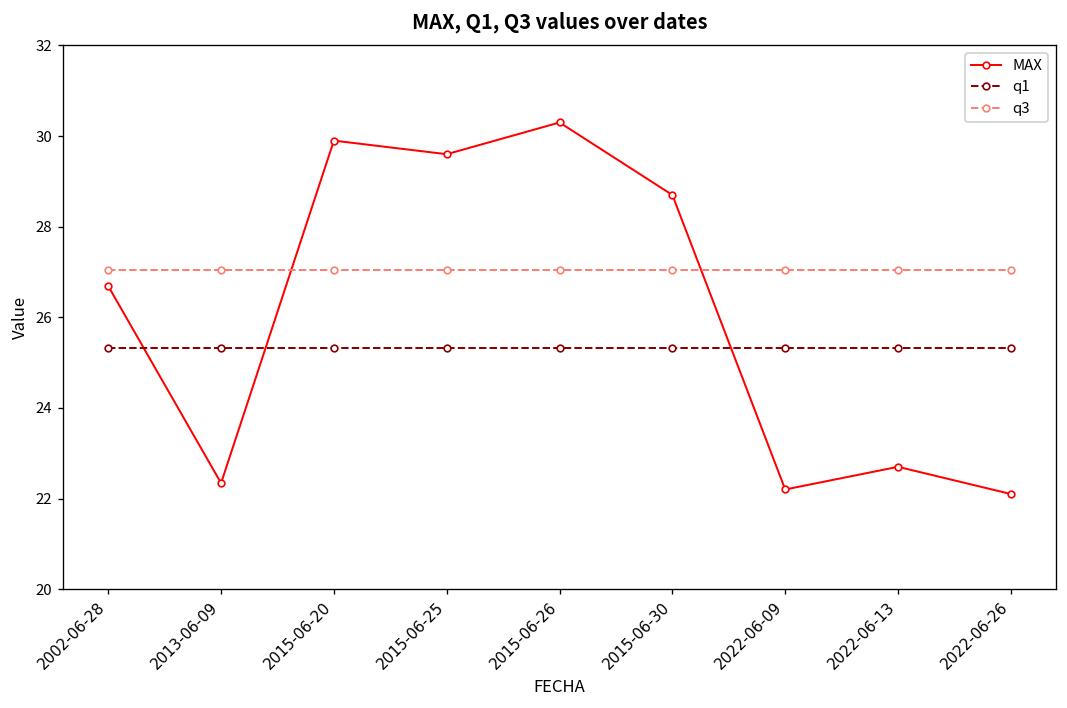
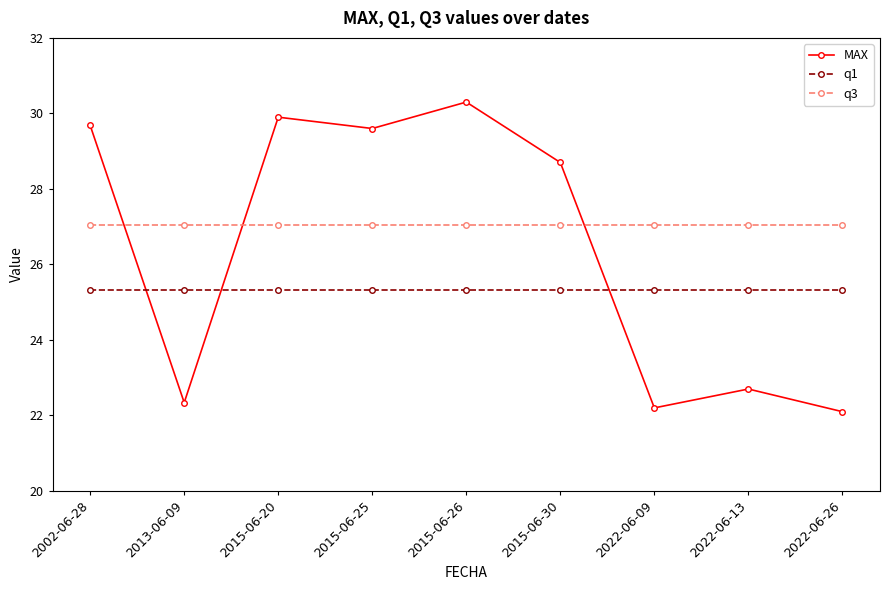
MAX, 2002-06-28: 26.7 -> 29.7
